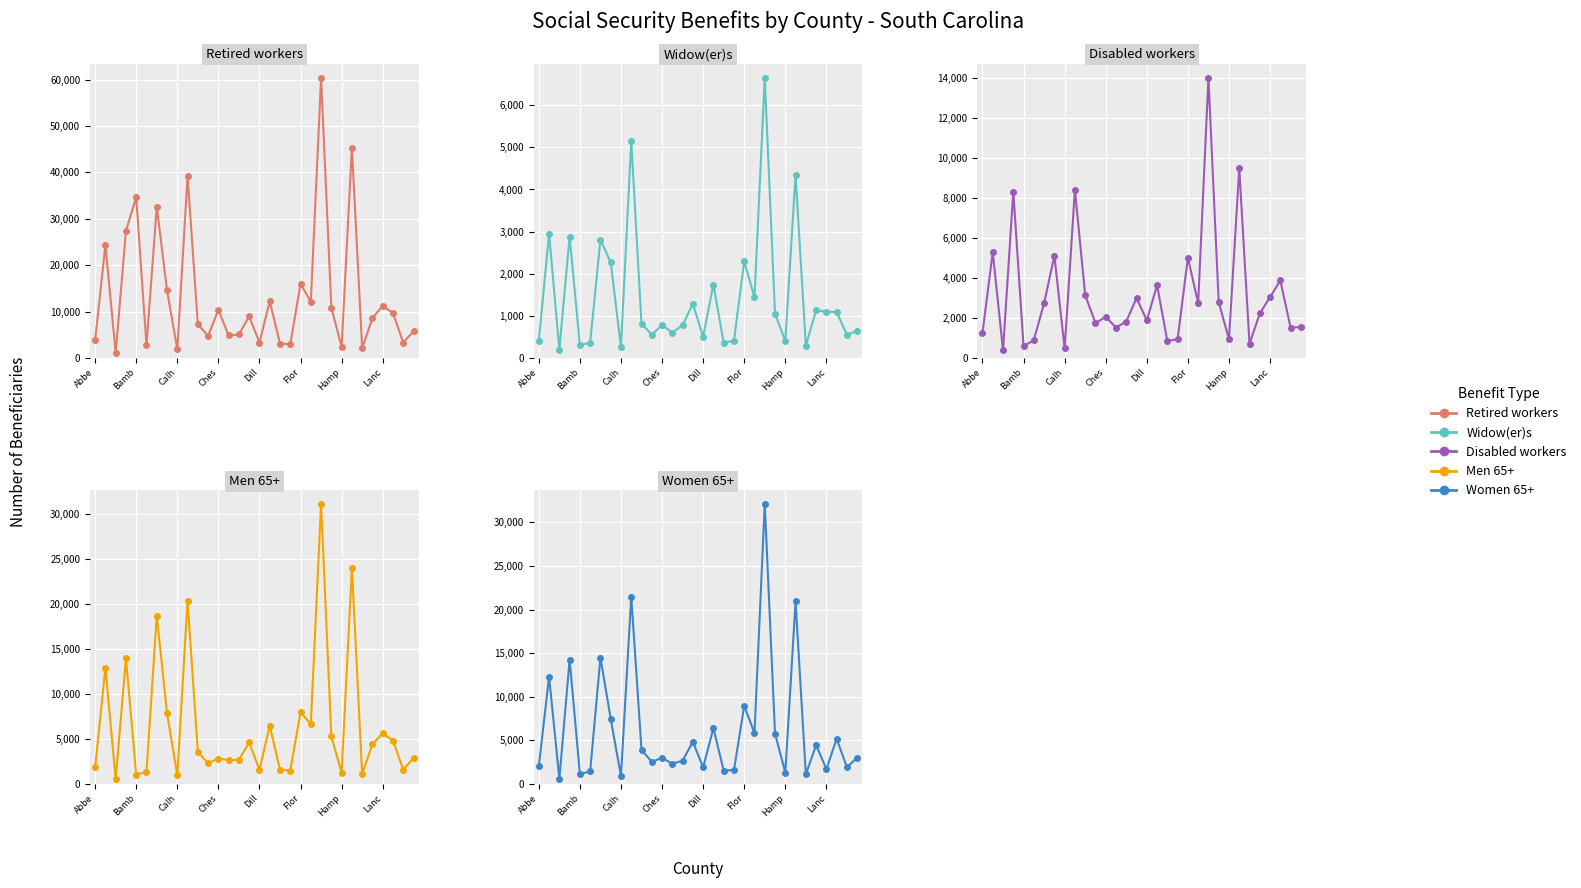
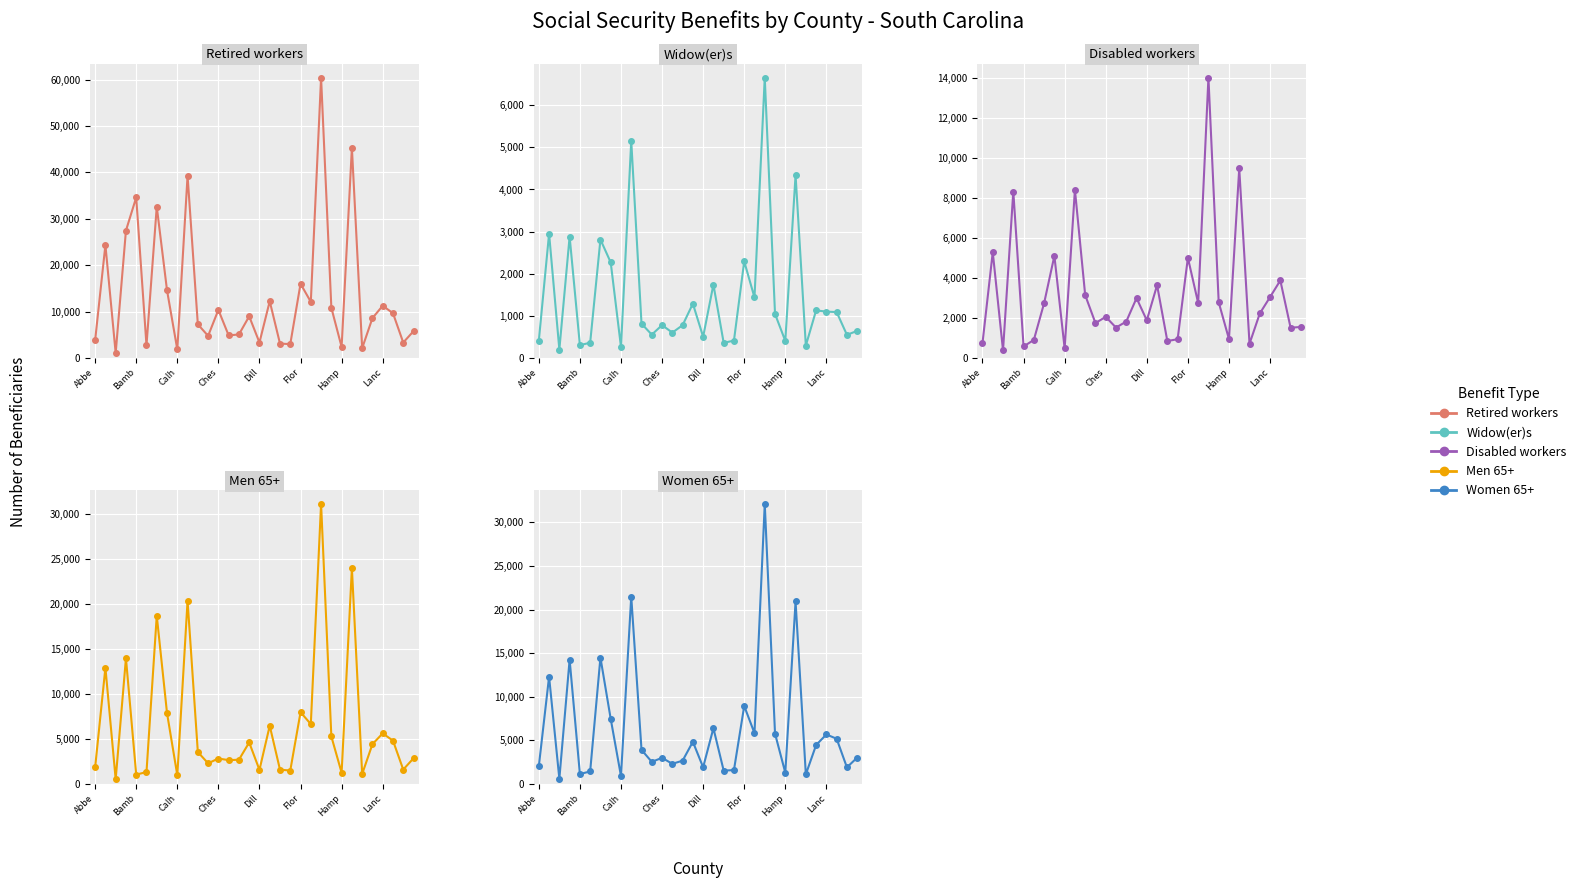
Disabled workers, Abbe: 1,200 -> 700
Women 65+, Lanc: 2,000 -> 6,000
